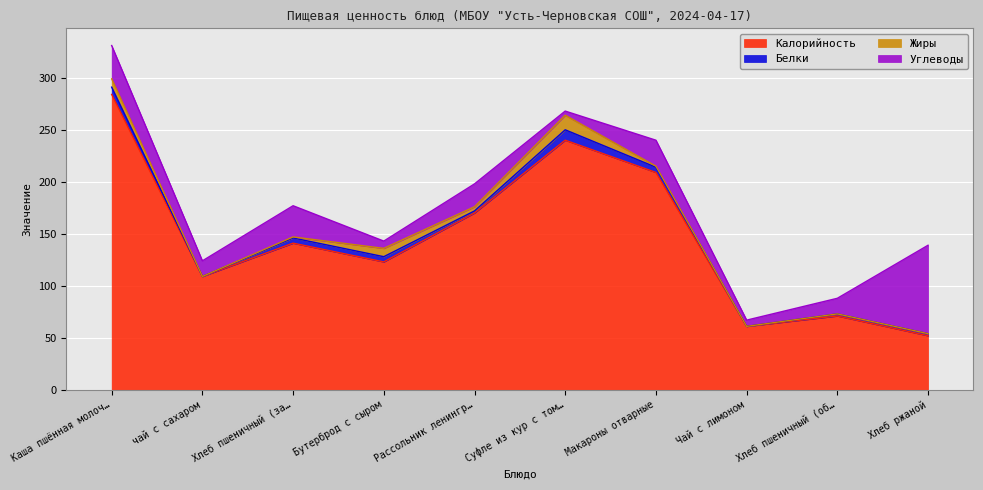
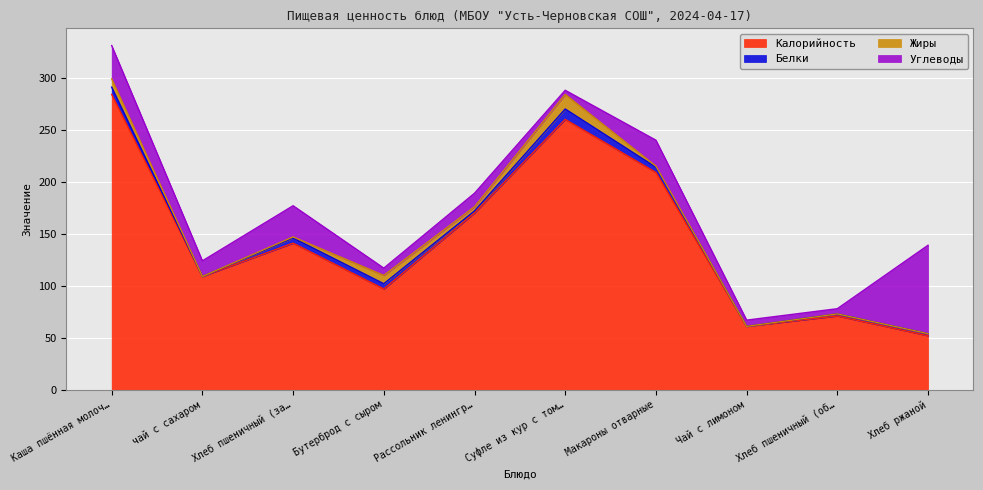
Калорийность, Бутерброд с сыром: 123 -> 97
Углеводы, Рассольник ленингр…: 22 -> 13
Калорийность, Суфле из кур с том…: 240 -> 260
Углеводы, Хлеб пшеничный (об…: 15 -> 5
